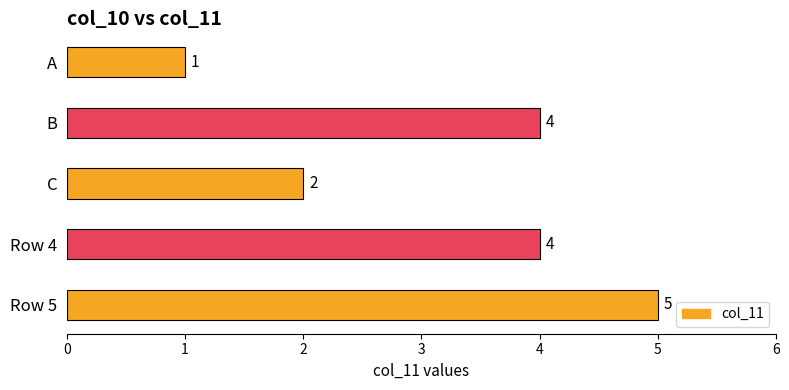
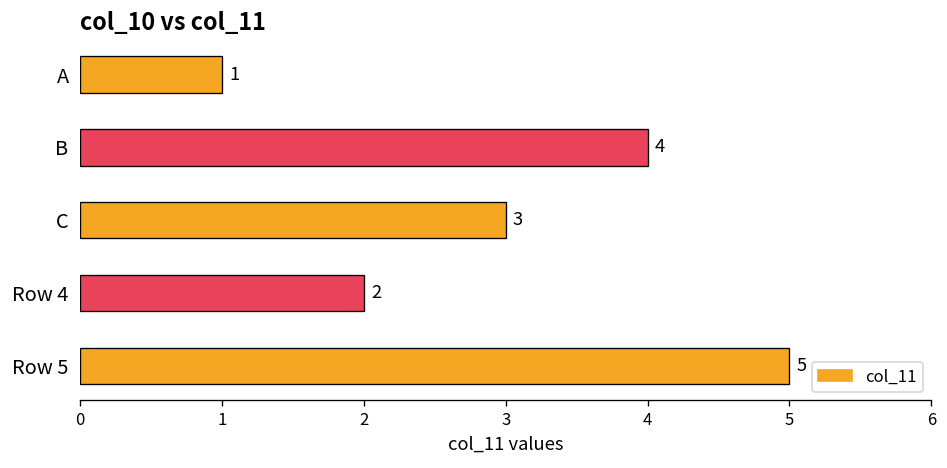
C: 2 -> 3
Row 4: 4 -> 2
